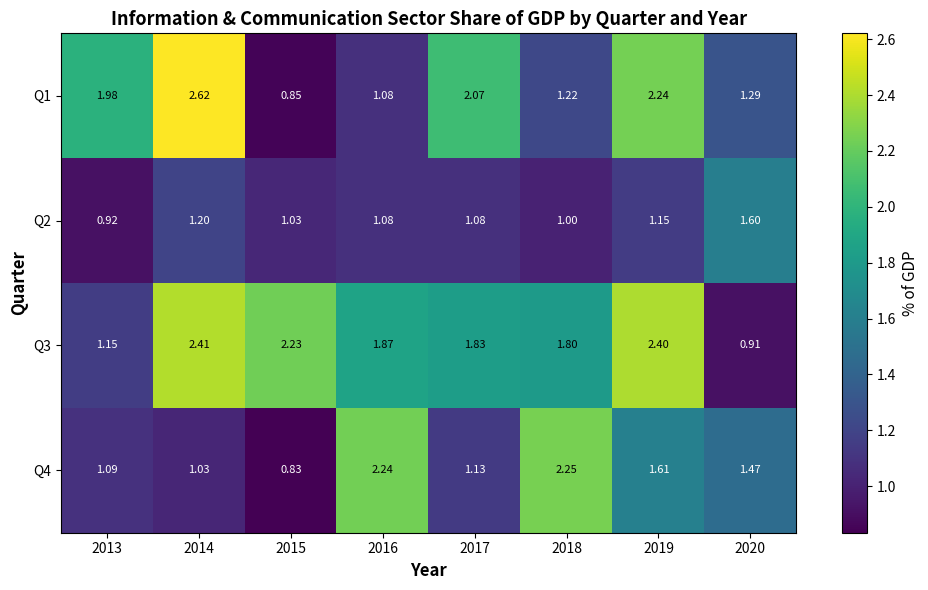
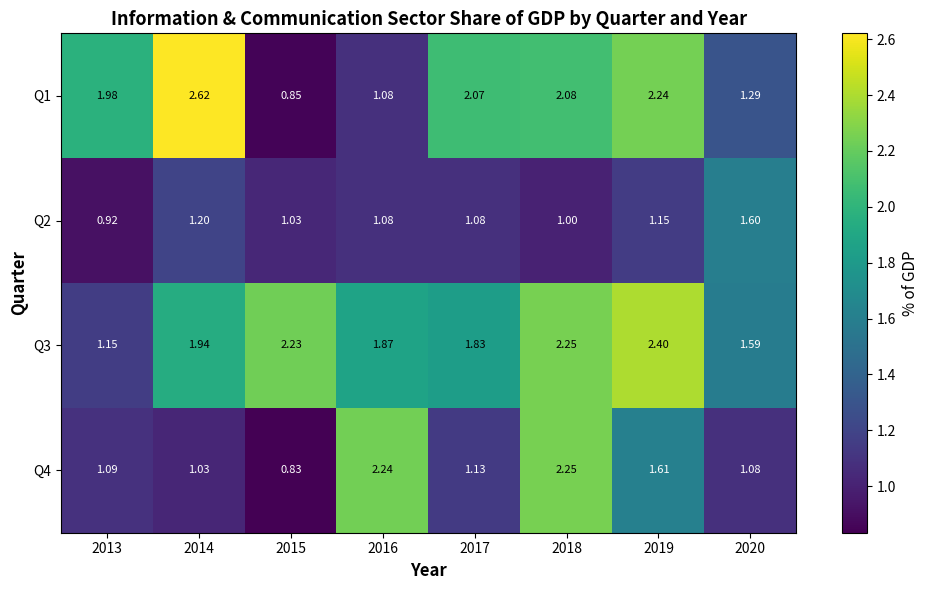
Q1, 2018: 1.22 -> 2.08
Q3, 2014: 2.41 -> 1.94
Q3, 2018: 1.80 -> 2.25
Q3, 2020: 0.91 -> 1.59
Q4, 2020: 1.47 -> 1.08
